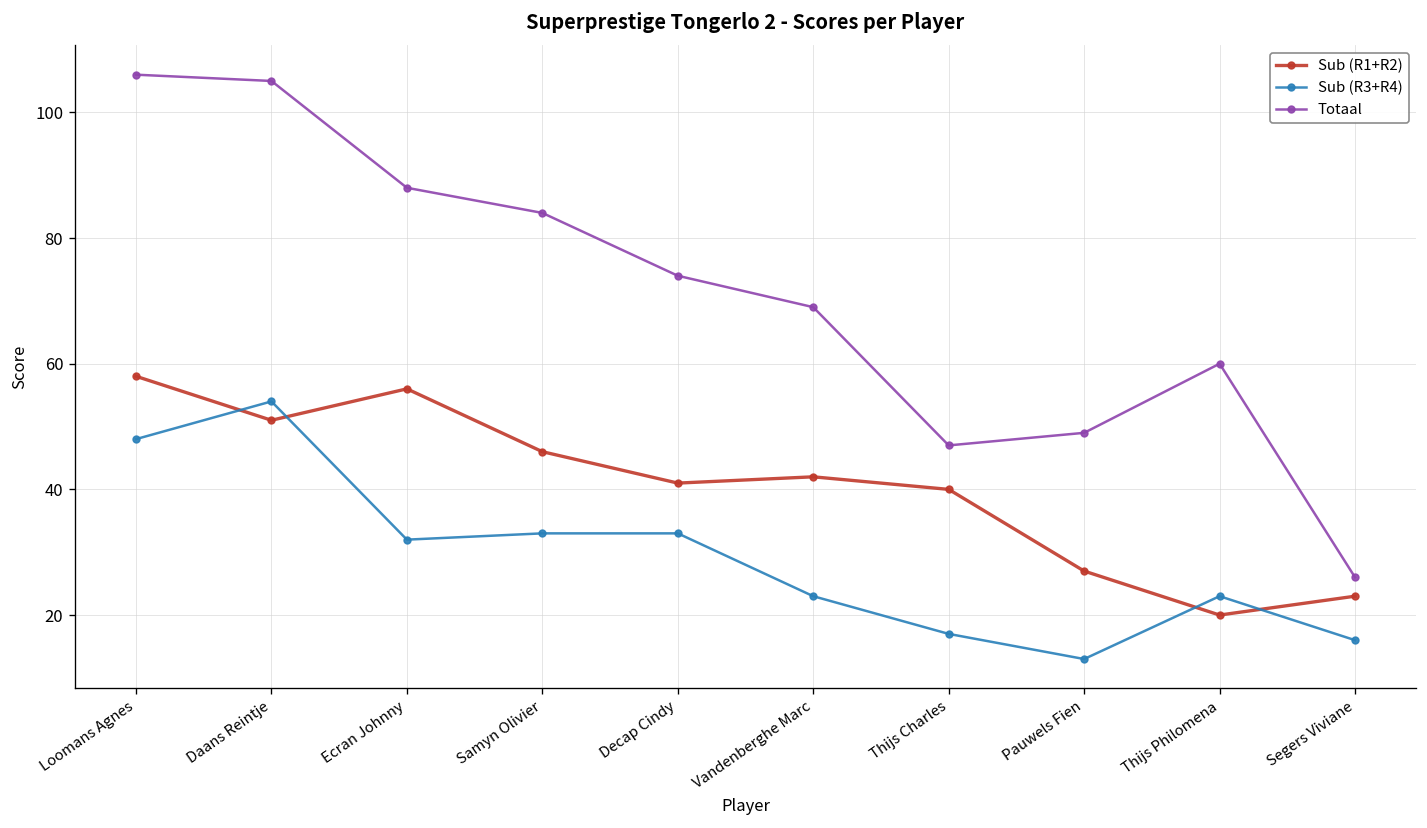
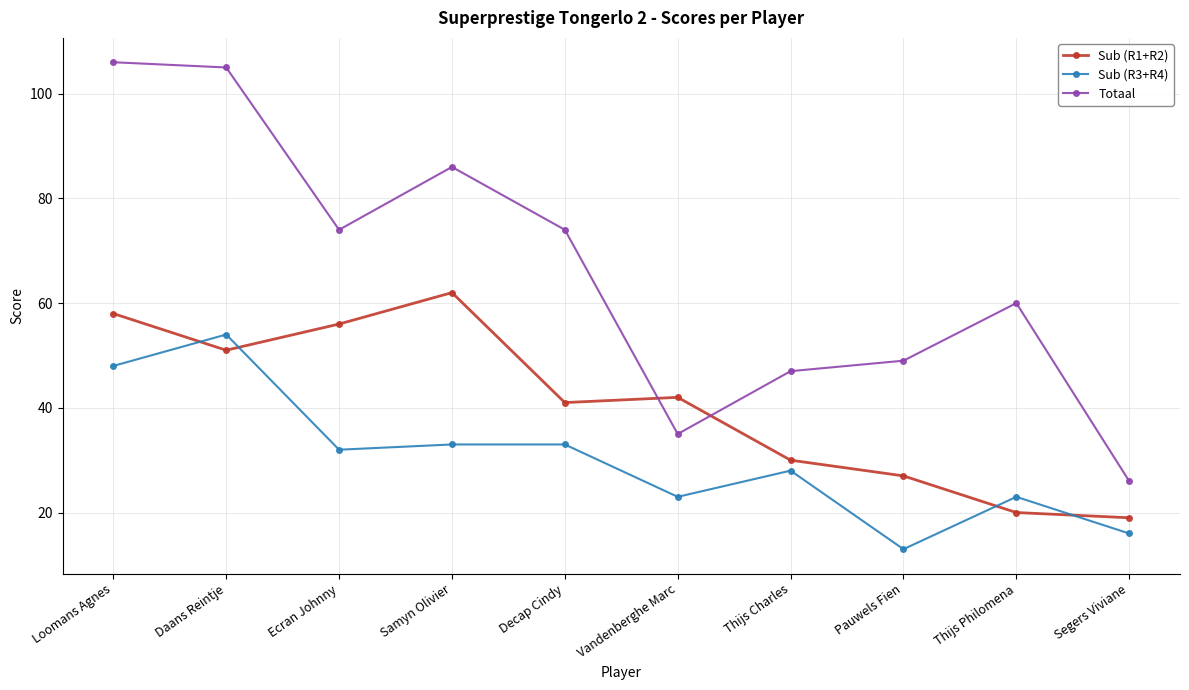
Totaal, Ecran Johnny: 88 -> 74
Sub (R1+R2), Samyn Olivier: 46 -> 62
Totaal, Samyn Olivier: 84 -> 86
Totaal, Vandenberghe Marc: 69 -> 35
Sub (R1+R2), Thijs Charles: 40 -> 30
Sub (R3+R4), Thijs Charles: 17 -> 28
Sub (R1+R2), Segers Viviane: 23 -> 19
